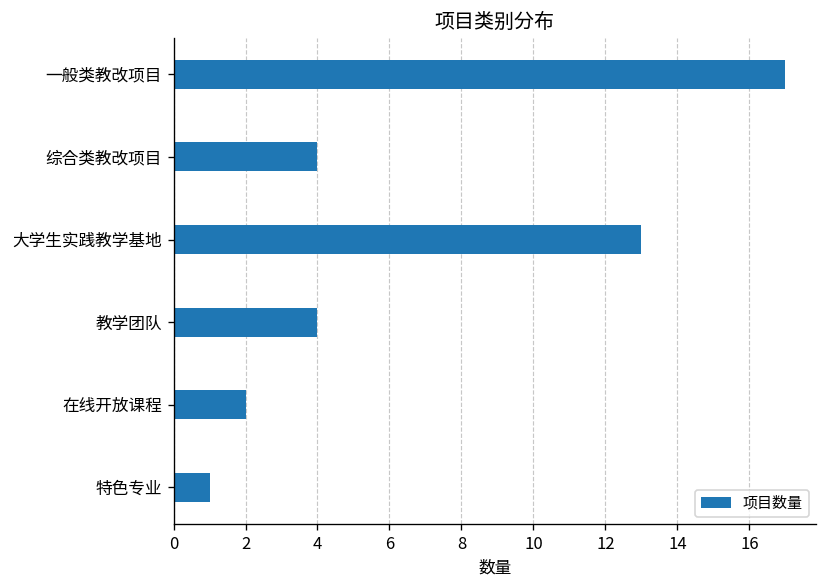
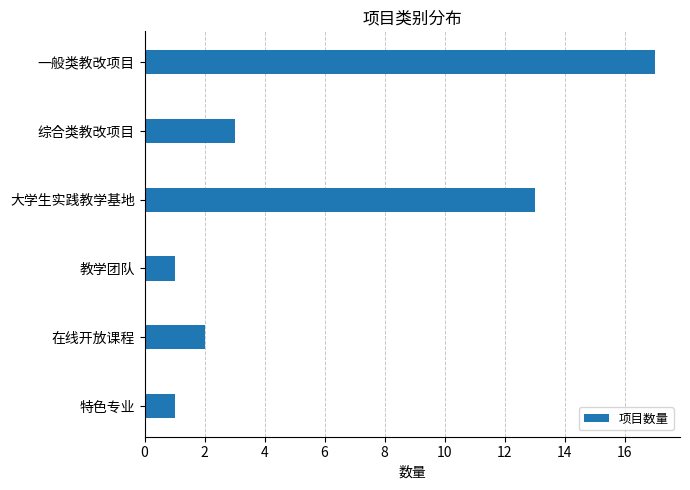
综合类教改项目: 4 -> 3
教学团队: 4 -> 1
